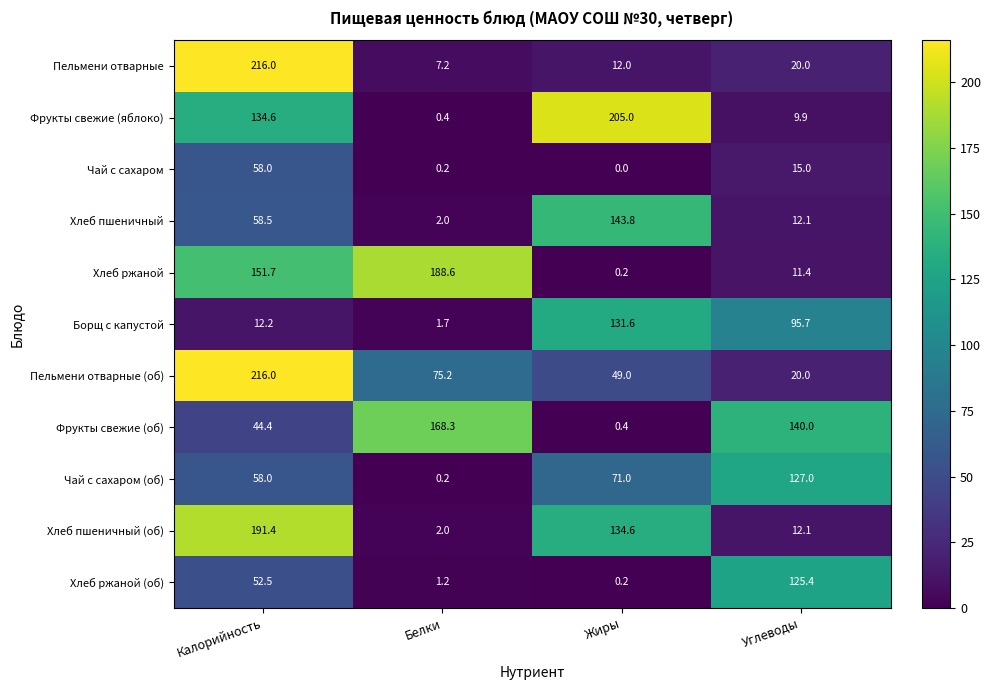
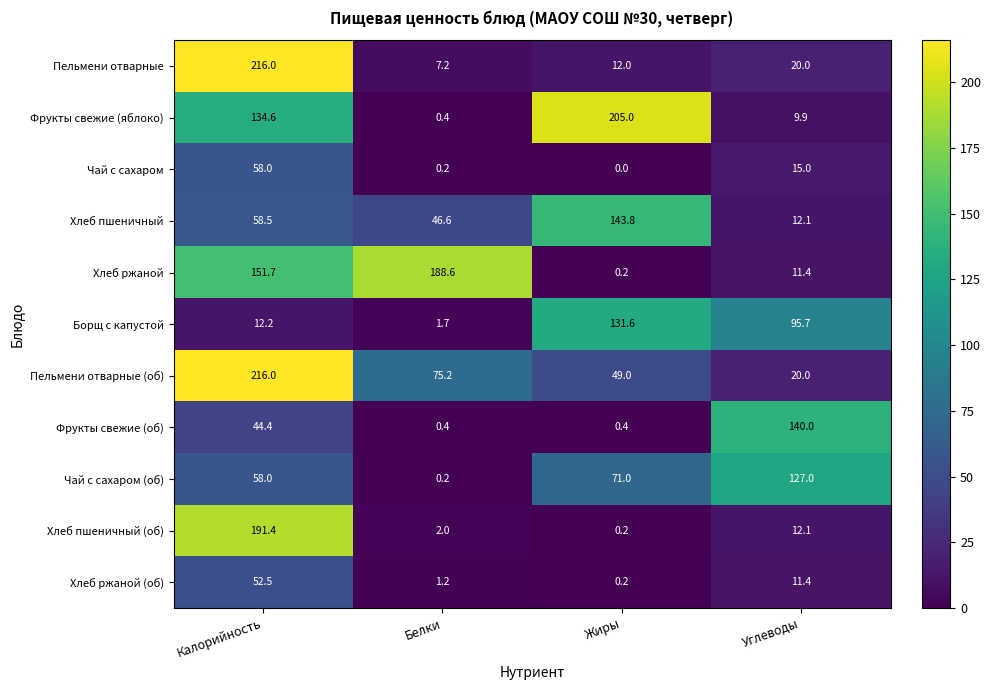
Хлеб пшеничный, Белки: 2.0 -> 46.6
Фрукты свежие (об), Белки: 168.3 -> 0.4
Хлеб пшеничный (об), Жиры: 134.6 -> 0.2
Хлеб ржаной (об), Углеводы: 125.4 -> 11.4
